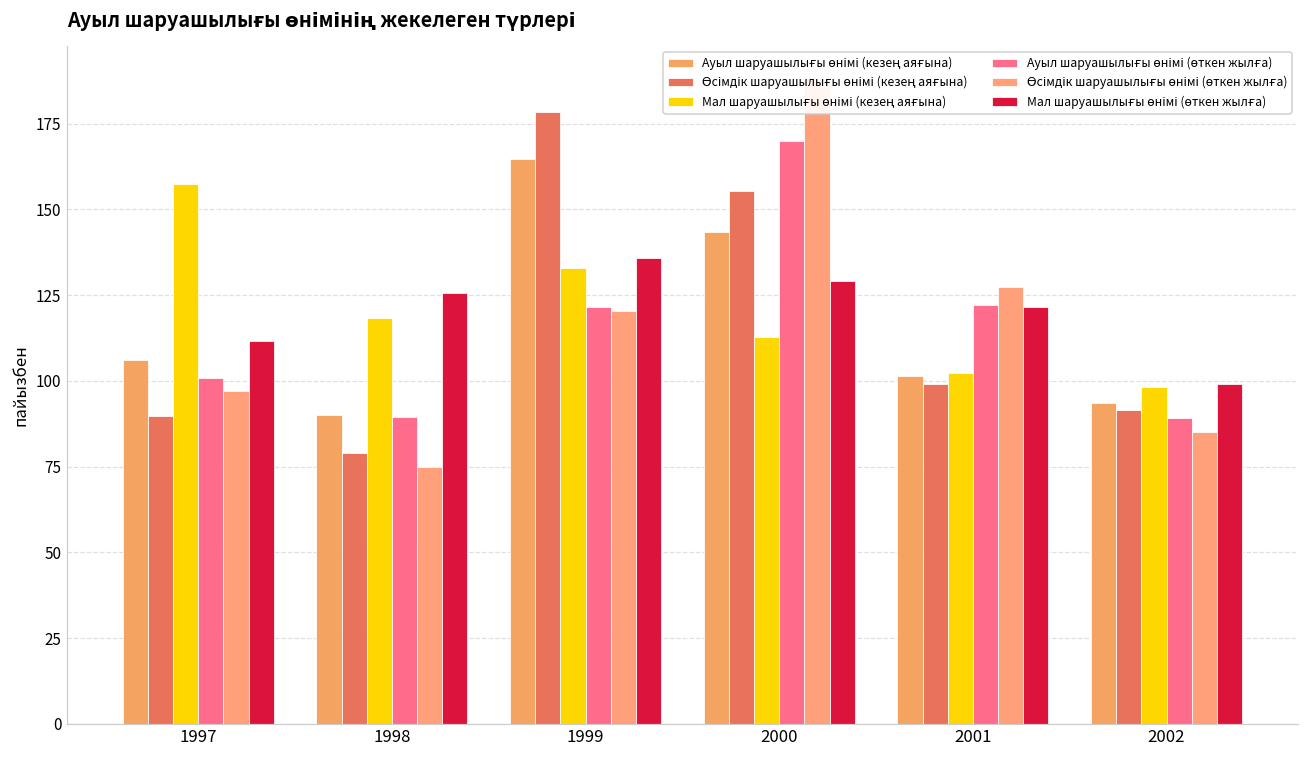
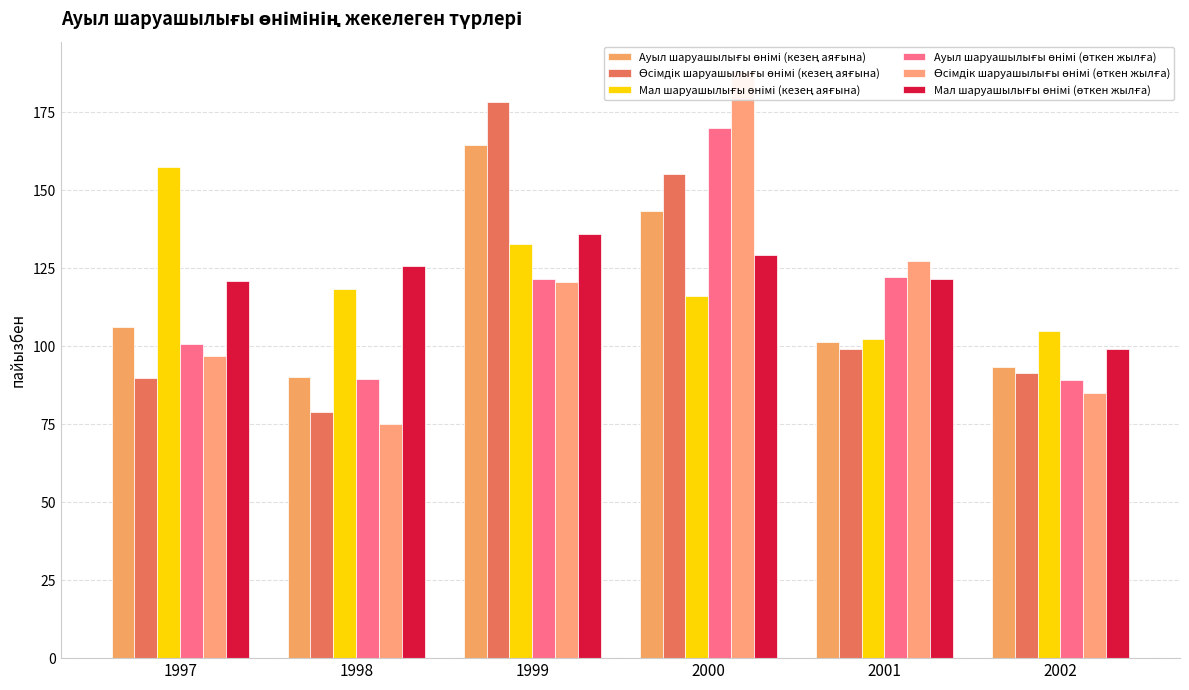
Мал шаруашылығы өнімі (өткен жылға), 1997: 112 -> 121
Мал шаруашылығы өнімі (кезең аяғына), 2000: 113 -> 116
Мал шаруашылығы өнімі (кезең аяғына), 2002: 98 -> 105
